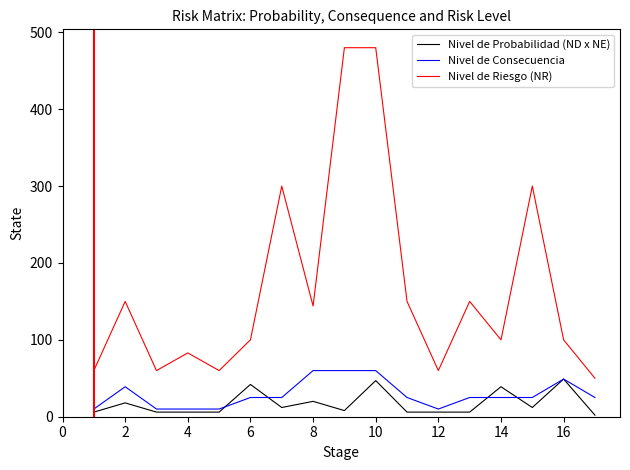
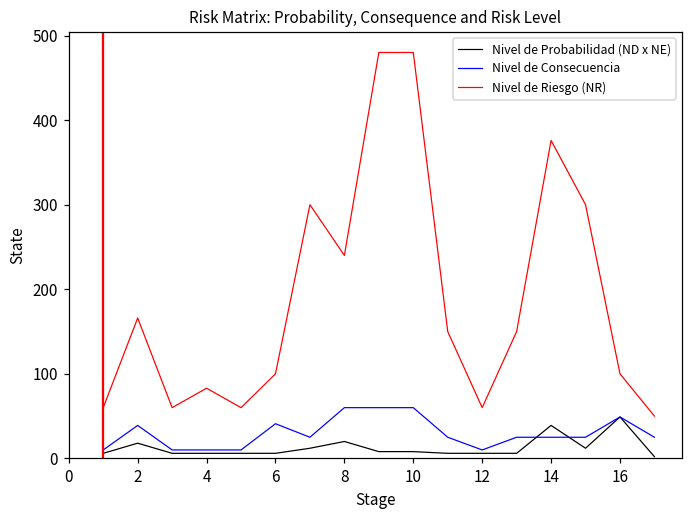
Nivel de Riesgo (NR), 2: 150 -> 170
Nivel de Probabilidad (ND x NE), 6: 40 -> 10
Nivel de Consecuencia, 6: 30 -> 40
Nivel de Riesgo (NR), 8: 140 -> 240
Nivel de Probabilidad (ND x NE), 10: 50 -> 10
Nivel de Riesgo (NR), 14: 100 -> 380
